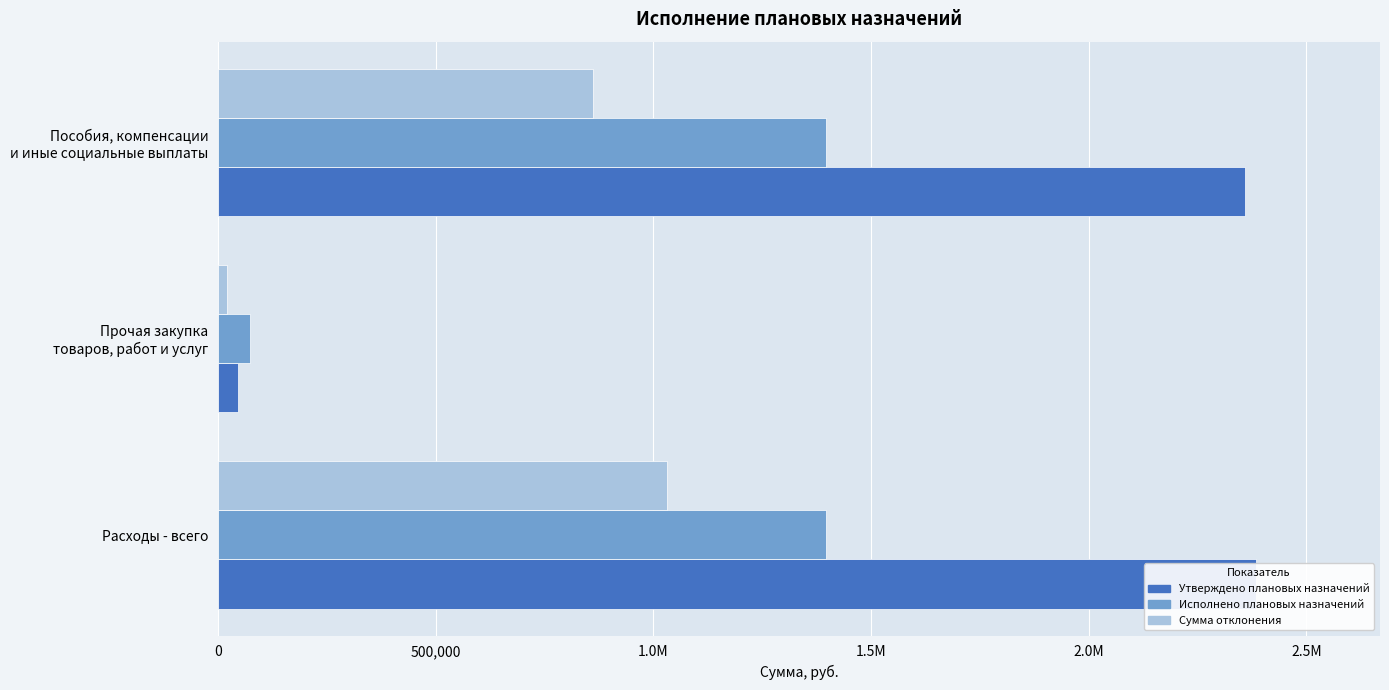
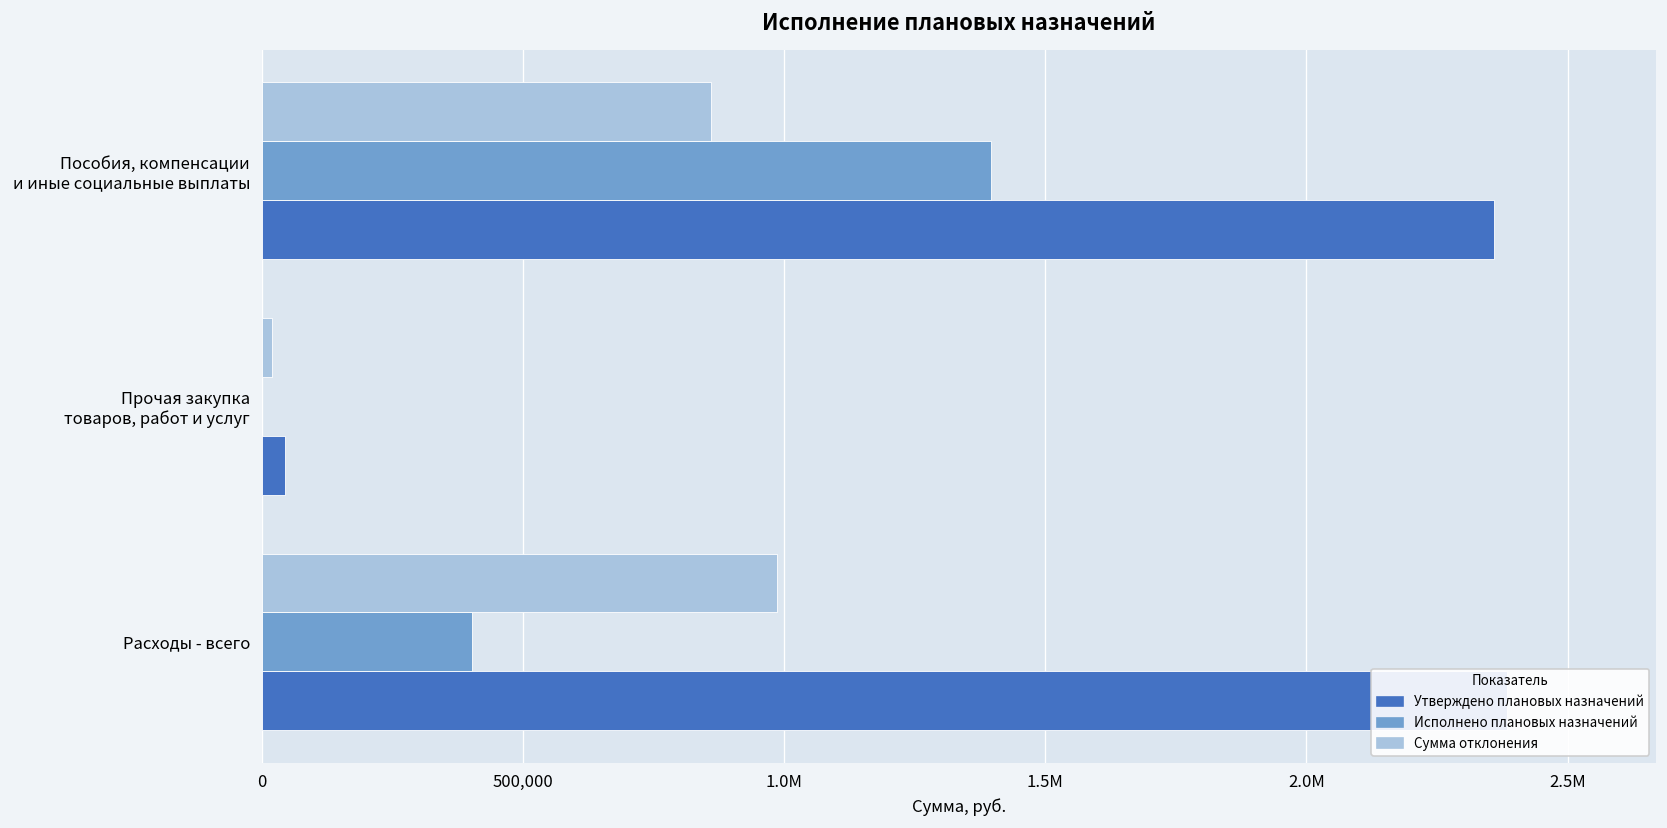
Исполнено плановых назначений, Прочая закупка товаров, работ и услуг: 70,000 -> 0
Сумма отклонения, Расходы - всего: 1,030,000 -> 990,000
Исполнено плановых назначений, Расходы - всего: 1,400,000 -> 400,000
